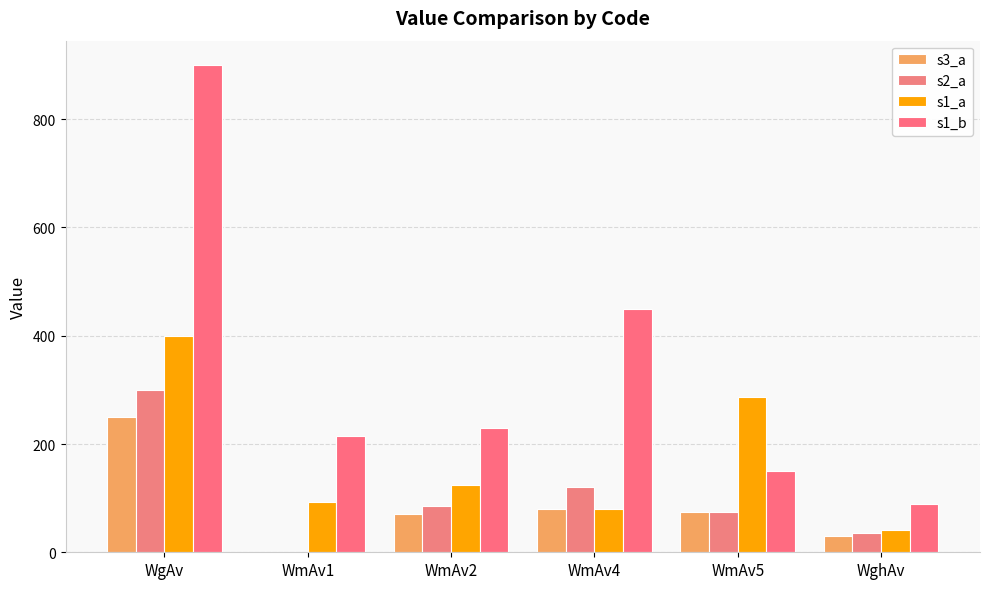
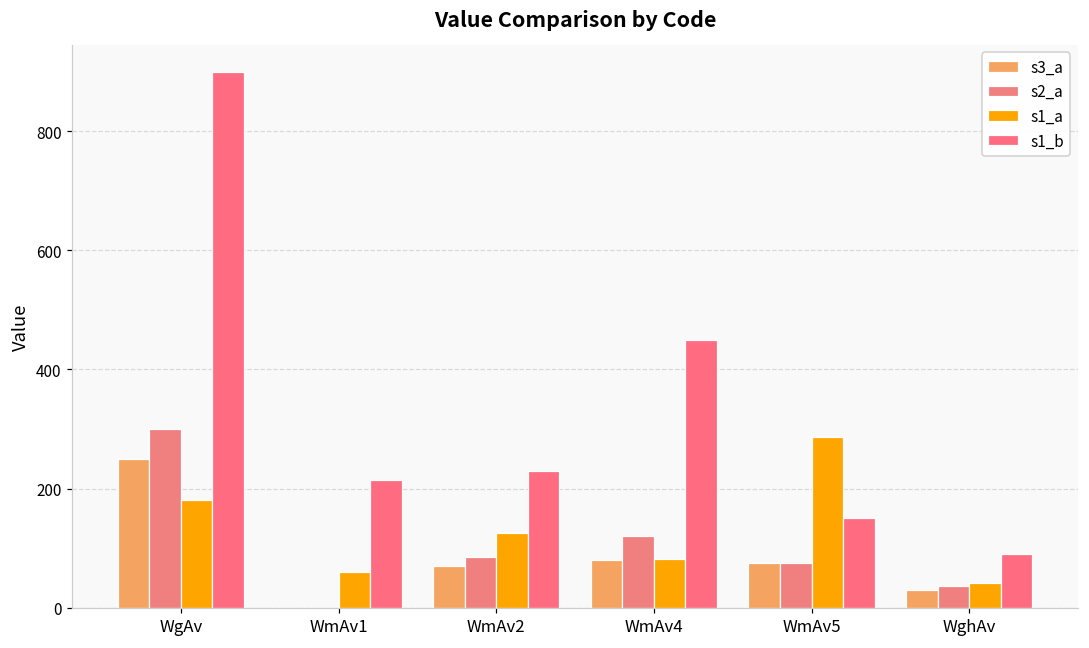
s1_a, WgAv: 400 -> 180
s1_a, WmAv1: 90 -> 60
